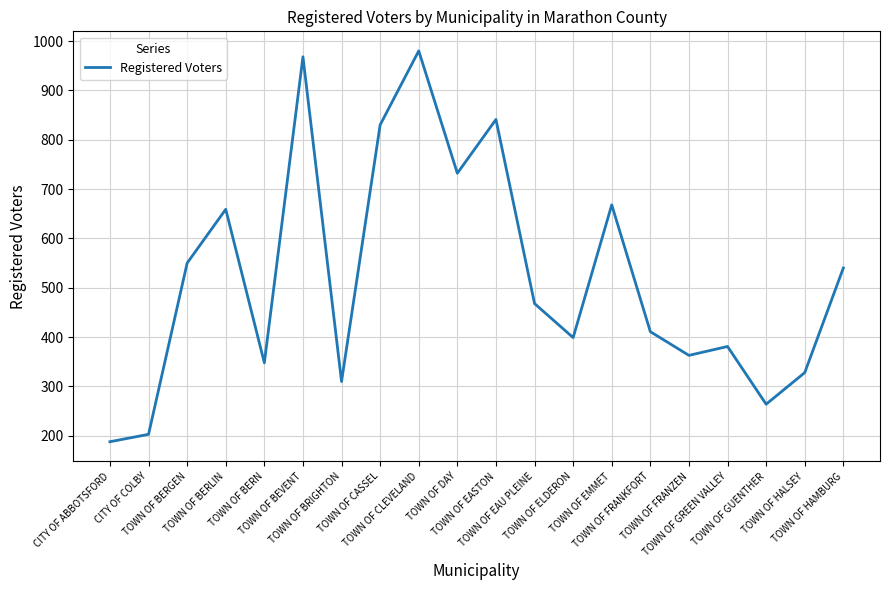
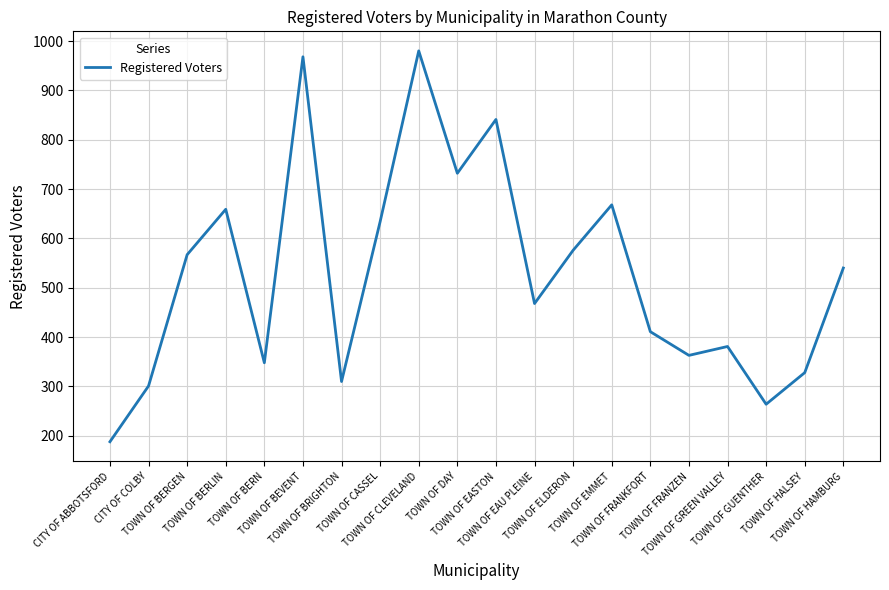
CITY OF COLBY: 200 -> 300
TOWN OF BERGEN: 550 -> 570
TOWN OF CASSEL: 830 -> 630
TOWN OF ELDERON: 400 -> 580
